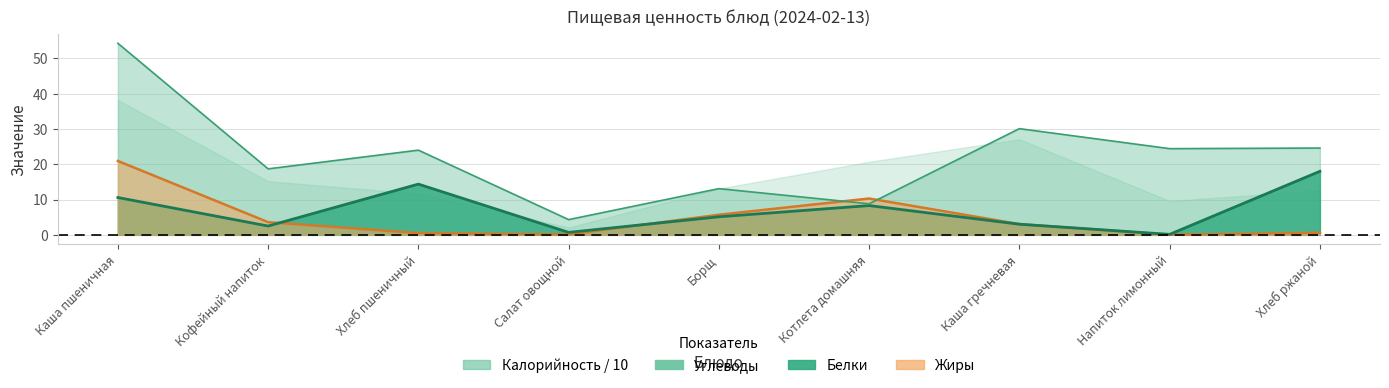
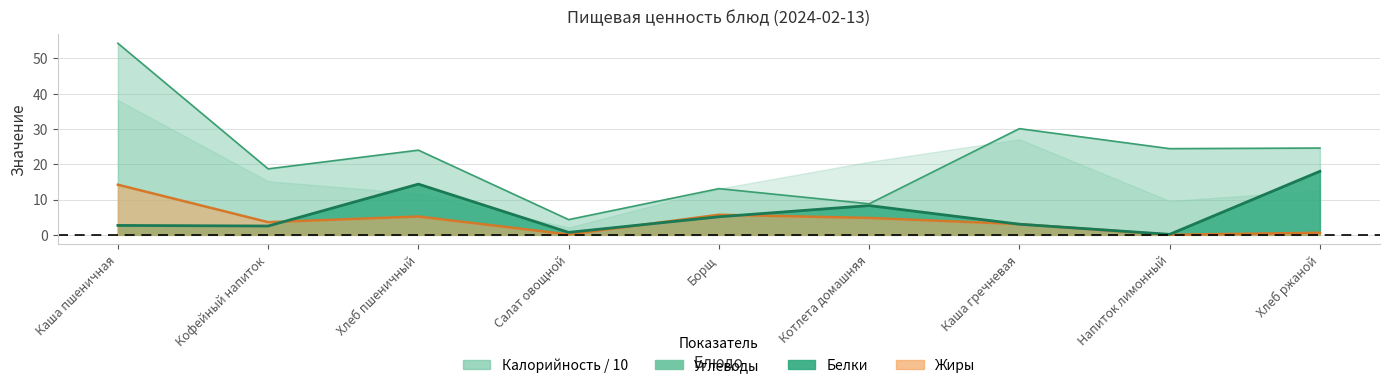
Белки, Каша пшеничная: 11 -> 3
Жиры, Каша пшеничная: 21 -> 14
Жиры, Хлеб пшеничный: 1 -> 5
Жиры, Котлета домашняя: 10 -> 5
